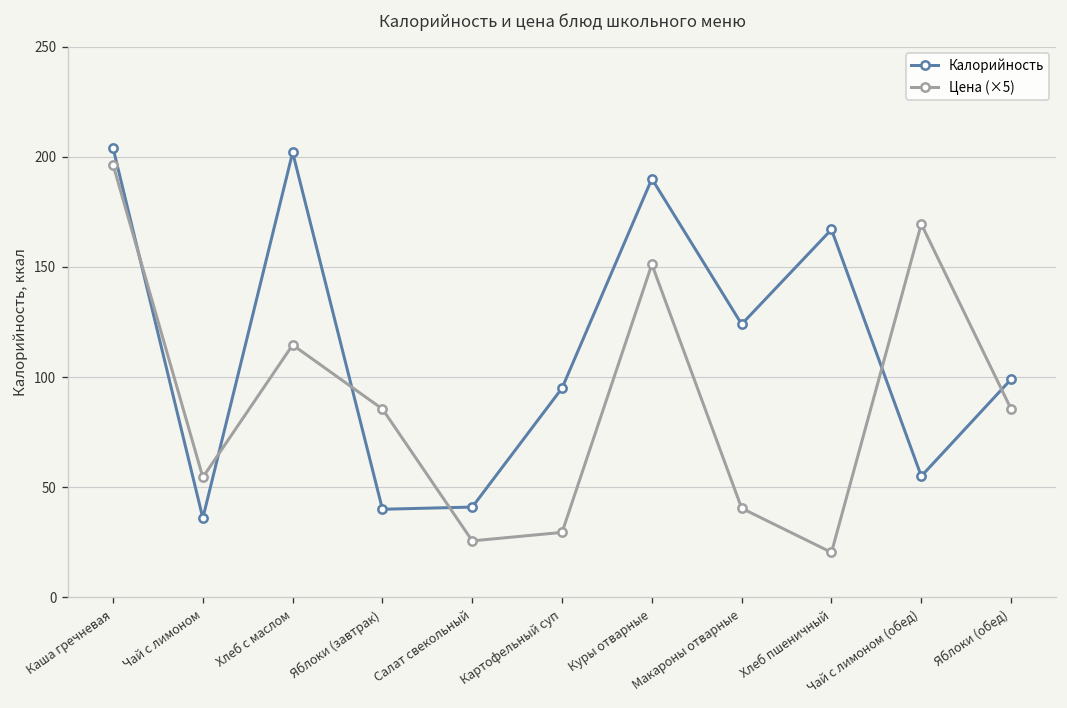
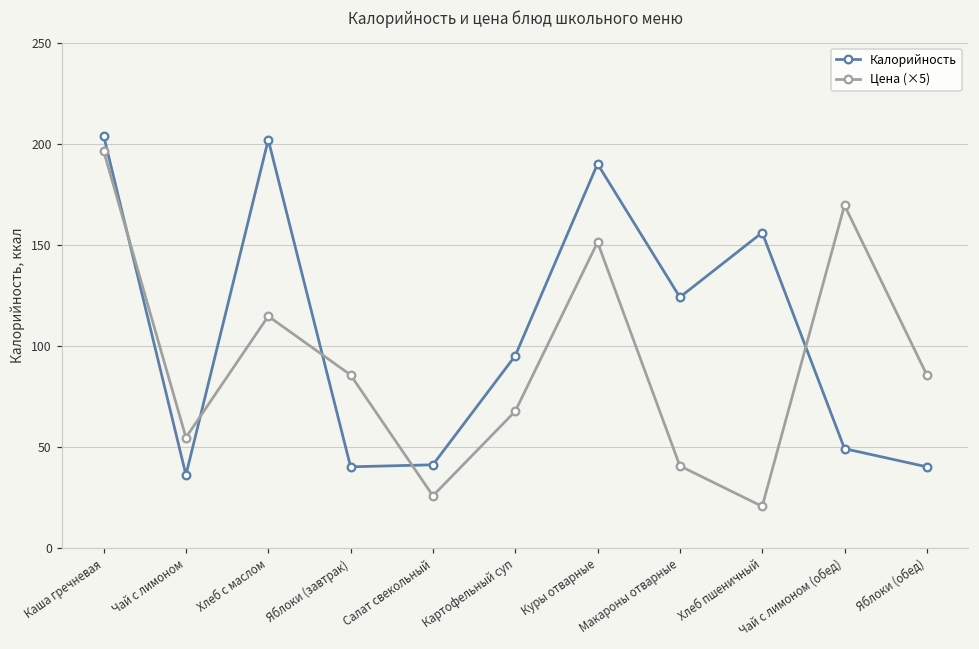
Цена (×5), Картофельный суп: 30 -> 68
Калорийность, Хлеб пшеничный: 167 -> 156
Калорийность, Чай с лимоном (обед): 55 -> 49
Калорийность, Яблоки (обед): 99 -> 40
